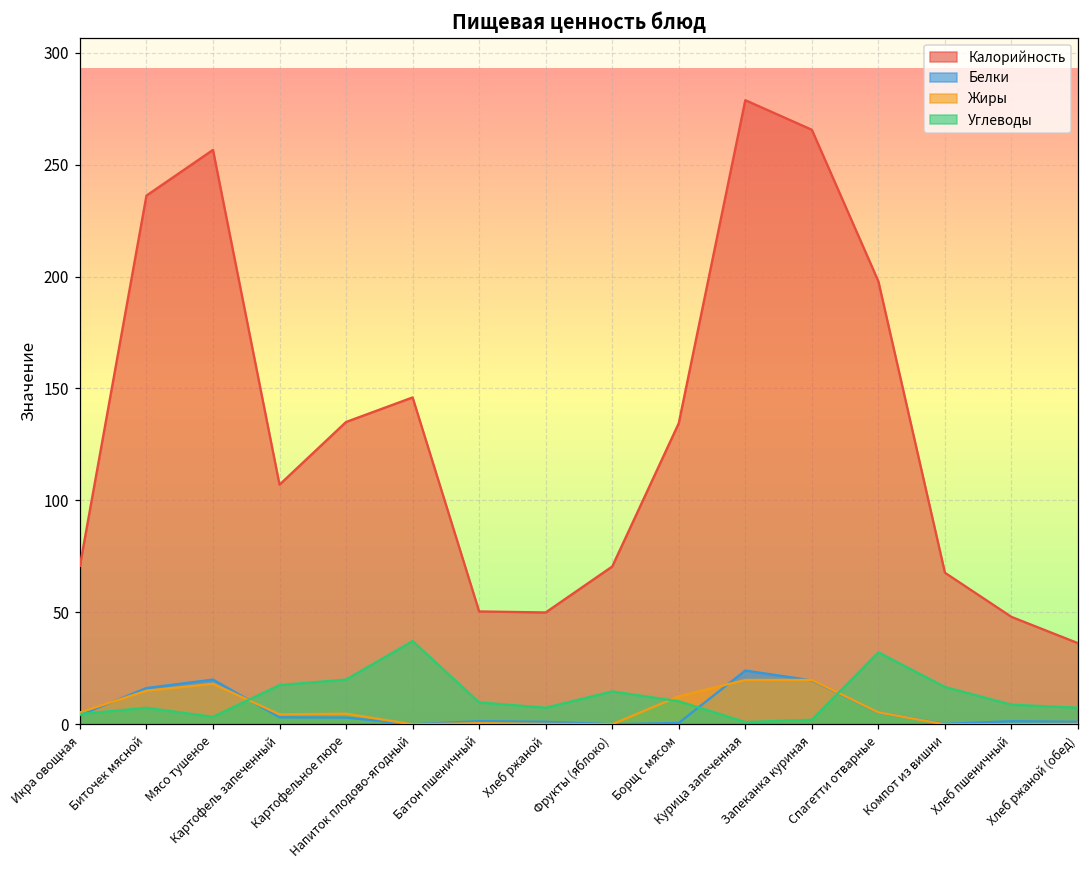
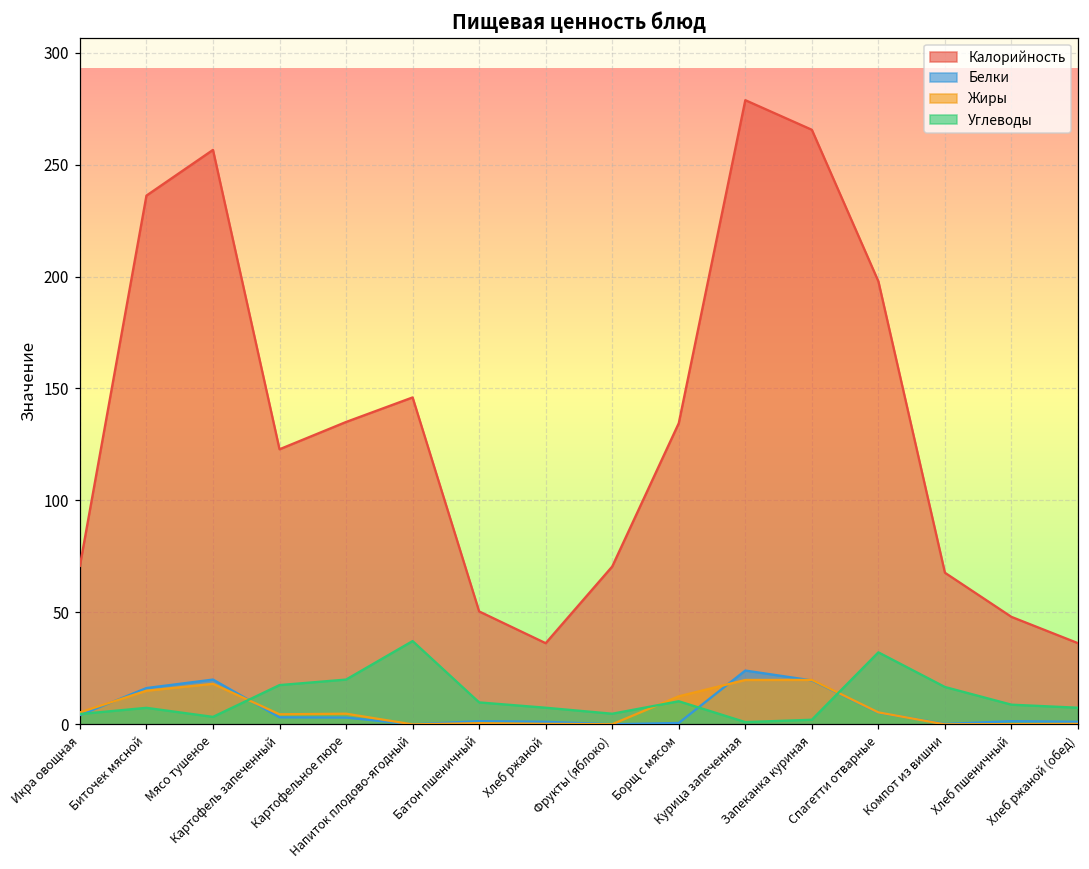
Калорийность, Картофель запеченный: 107 -> 123
Калорийность, Хлеб ржаной: 50 -> 36
Углеводы, Фрукты (яблоко): 15 -> 5
